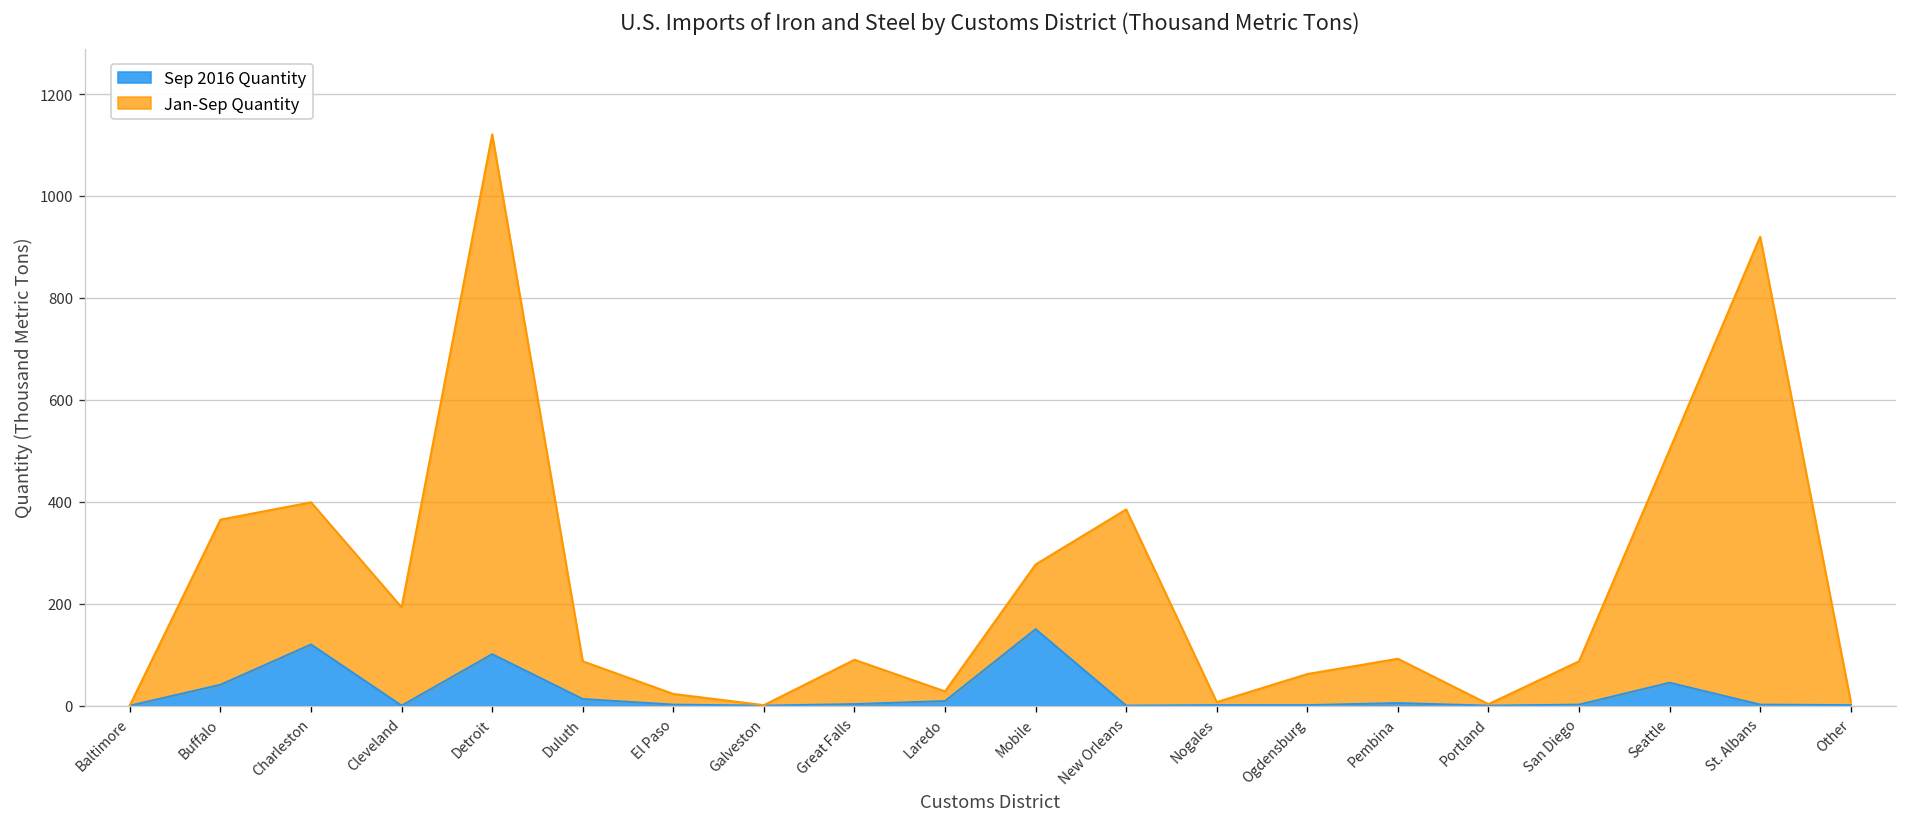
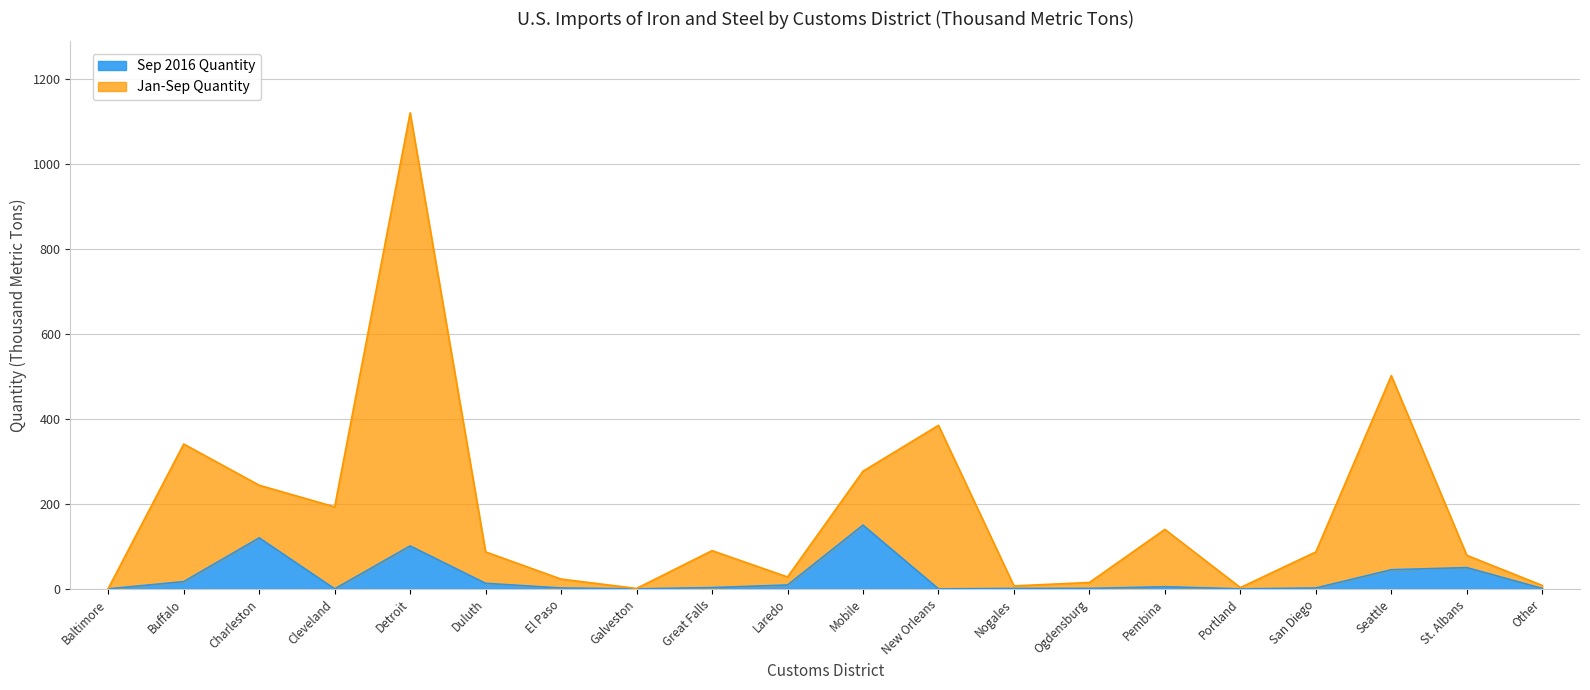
Sep 2016 Quantity, Buffalo: 40 -> 20
Jan-Sep Quantity, Charleston: 280 -> 120
Jan-Sep Quantity, Ogdensburg: 60 -> 10
Jan-Sep Quantity, Pembina: 90 -> 140
Sep 2016 Quantity, St. Albans: 0 -> 50
Jan-Sep Quantity, St. Albans: 920 -> 30
